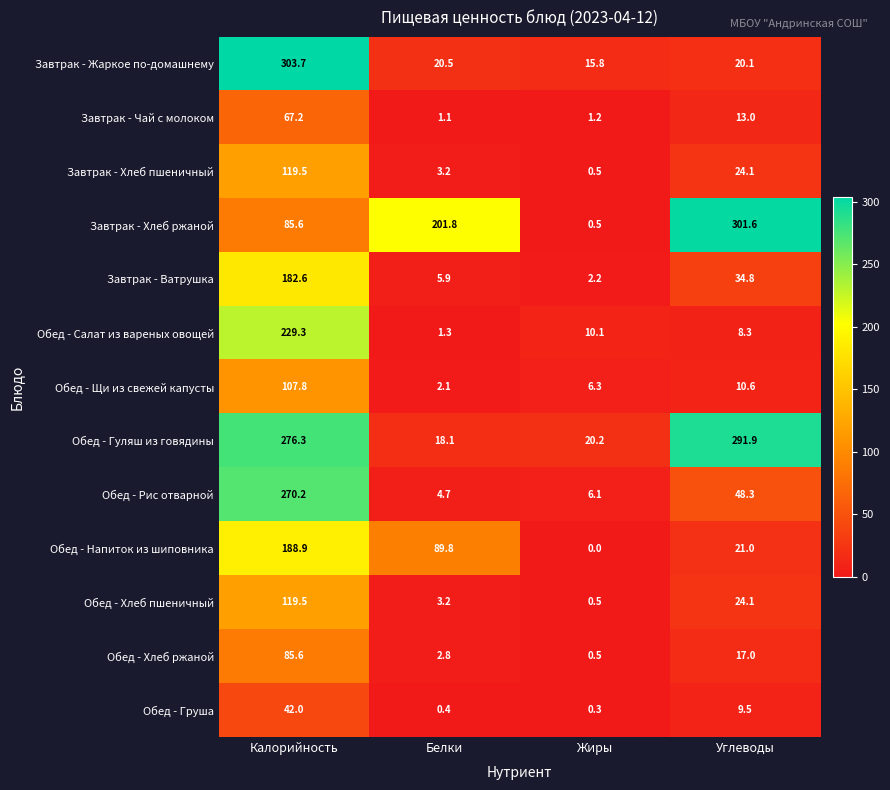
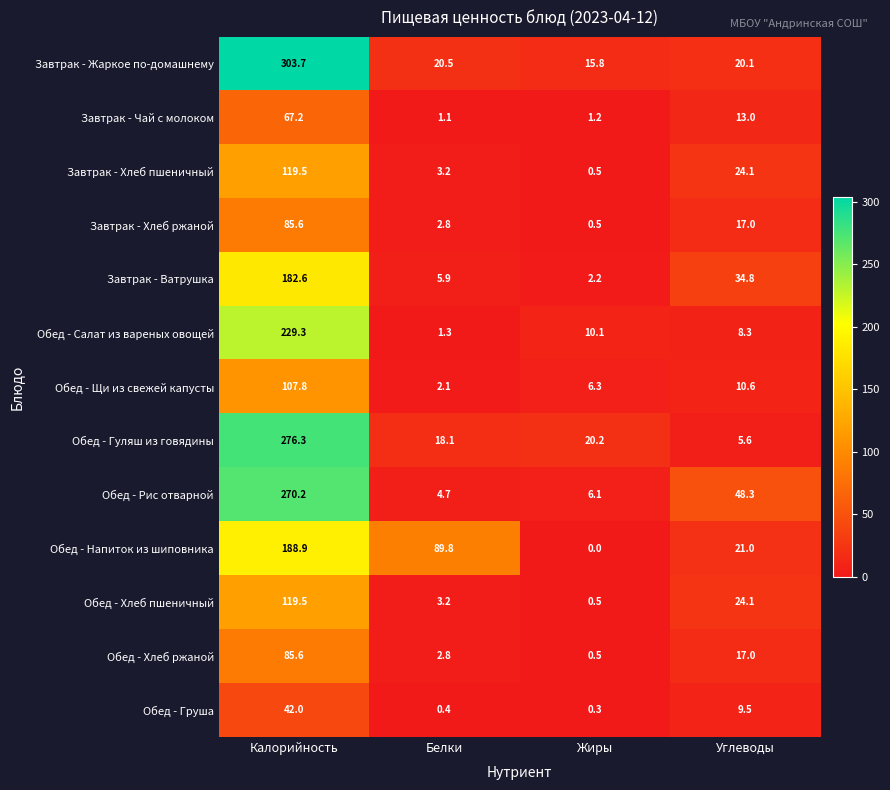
Завтрак - Хлеб ржаной, Белки: 201.8 -> 2.8
Завтрак - Хлеб ржаной, Углеводы: 301.6 -> 17.0
Обед - Гуляш из говядины, Углеводы: 291.9 -> 5.6
